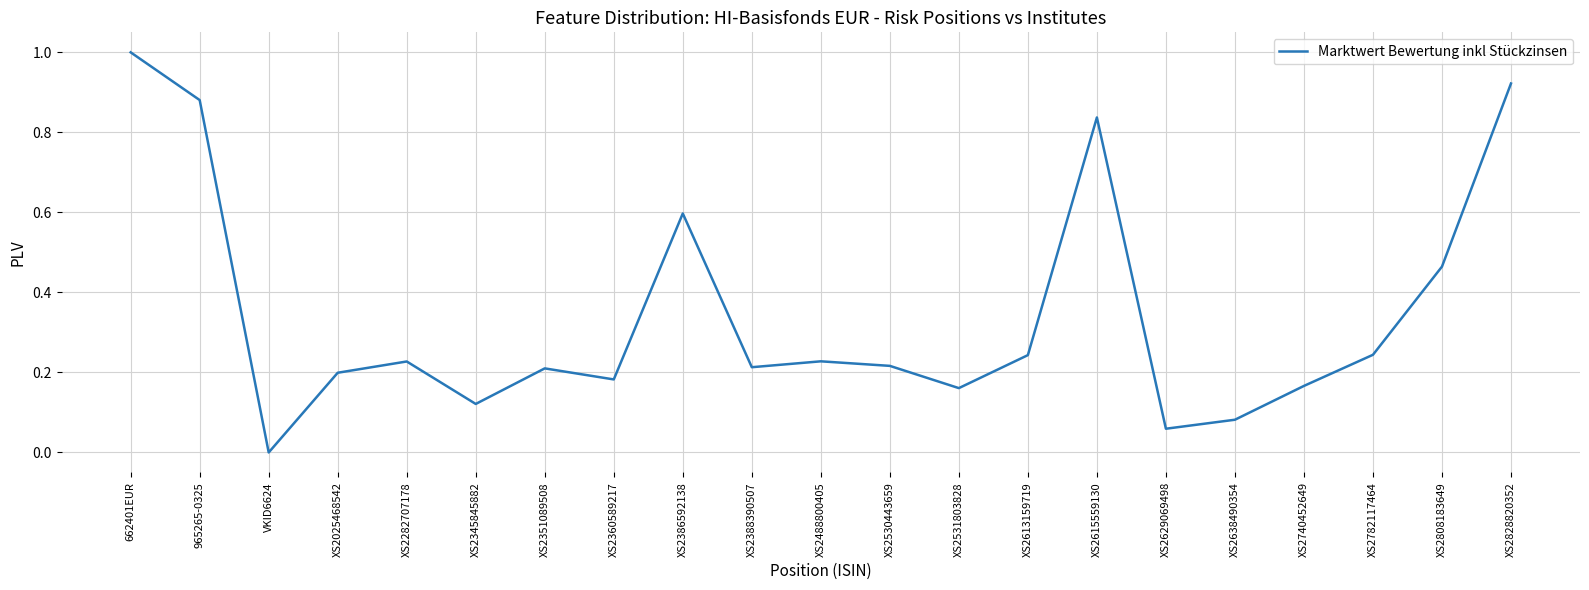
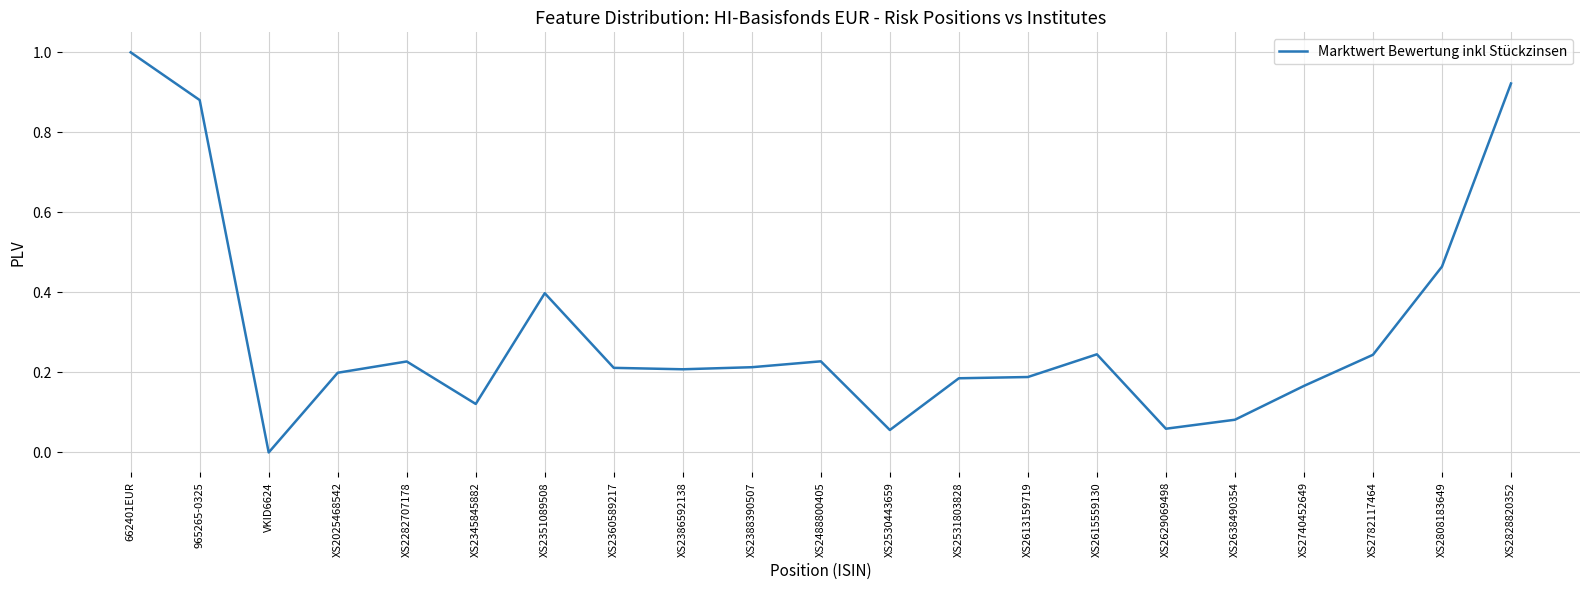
XS2351089508: 0.21 -> 0.40
XS2360589217: 0.18 -> 0.21
XS2386592138: 0.60 -> 0.21
XS2530443659: 0.22 -> 0.06
XS2531803828: 0.16 -> 0.19
XS2613159719: 0.24 -> 0.19
XS2615559130: 0.84 -> 0.25
